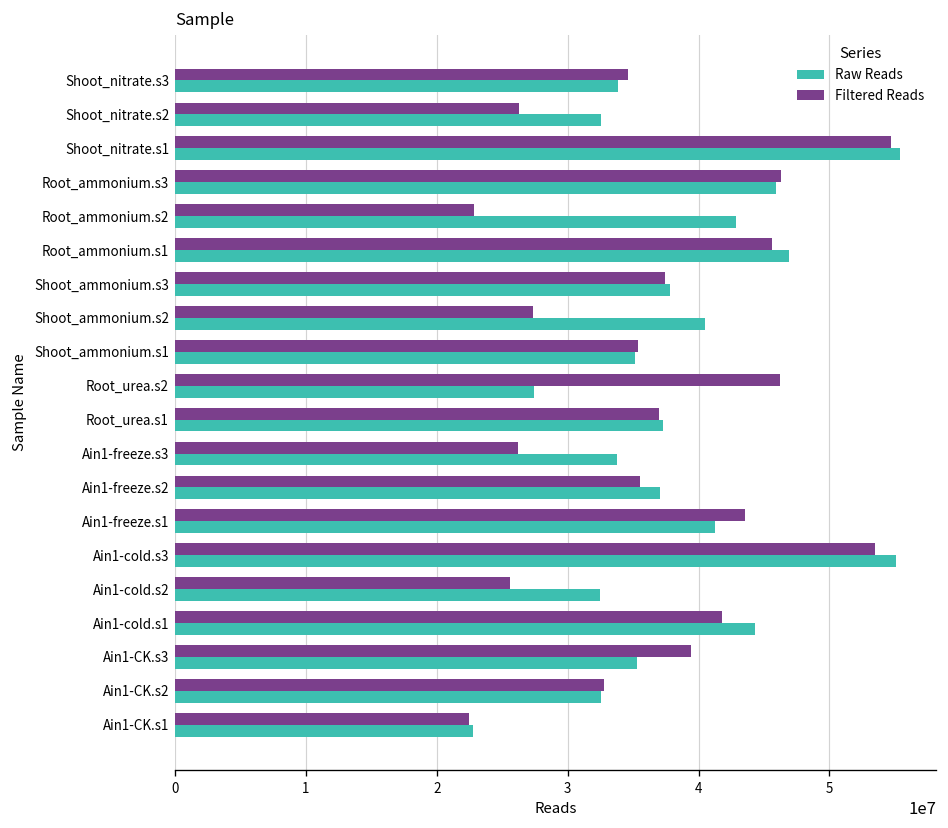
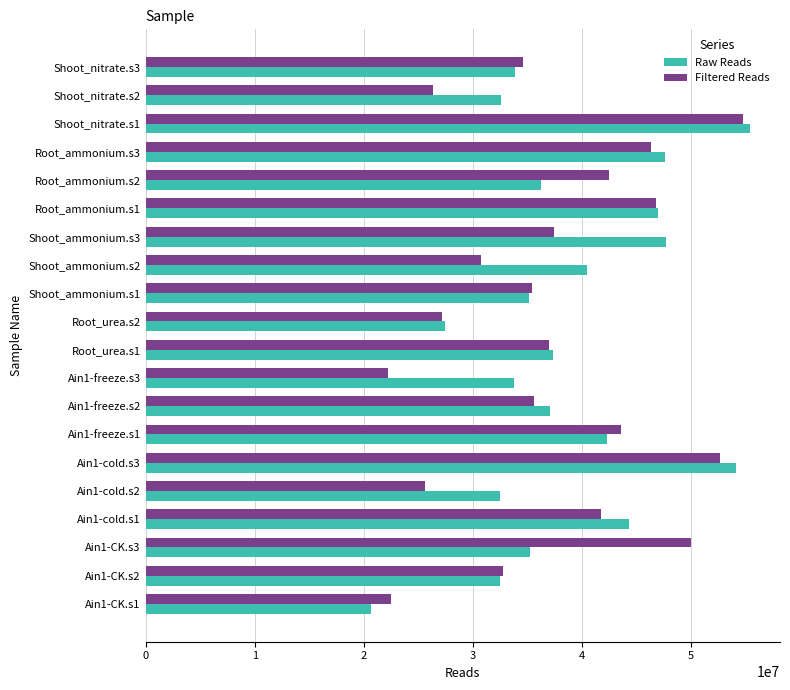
Raw Reads, Root_ammonium.s3: 45900000 -> 47600000
Filtered Reads, Root_ammonium.s2: 22900000 -> 42400000
Raw Reads, Root_ammonium.s2: 42800000 -> 36200000
Filtered Reads, Root_ammonium.s1: 45600000 -> 46800000
Raw Reads, Shoot_ammonium.s3: 37800000 -> 47700000
Filtered Reads, Shoot_ammonium.s2: 27400000 -> 30800000
Filtered Reads, Root_urea.s2: 46200000 -> 27100000
Filtered Reads, Ain1-freeze.s3: 26200000 -> 22200000
Raw Reads, Ain1-freeze.s1: 41300000 -> 42200000
Filtered Reads, Ain1-cold.s3: 53500000 -> 52600000
Raw Reads, Ain1-cold.s3: 55100000 -> 54100000
Filtered Reads, Ain1-CK.s3: 39400000 -> 50000000
Raw Reads, Ain1-CK.s1: 22800000 -> 20700000
